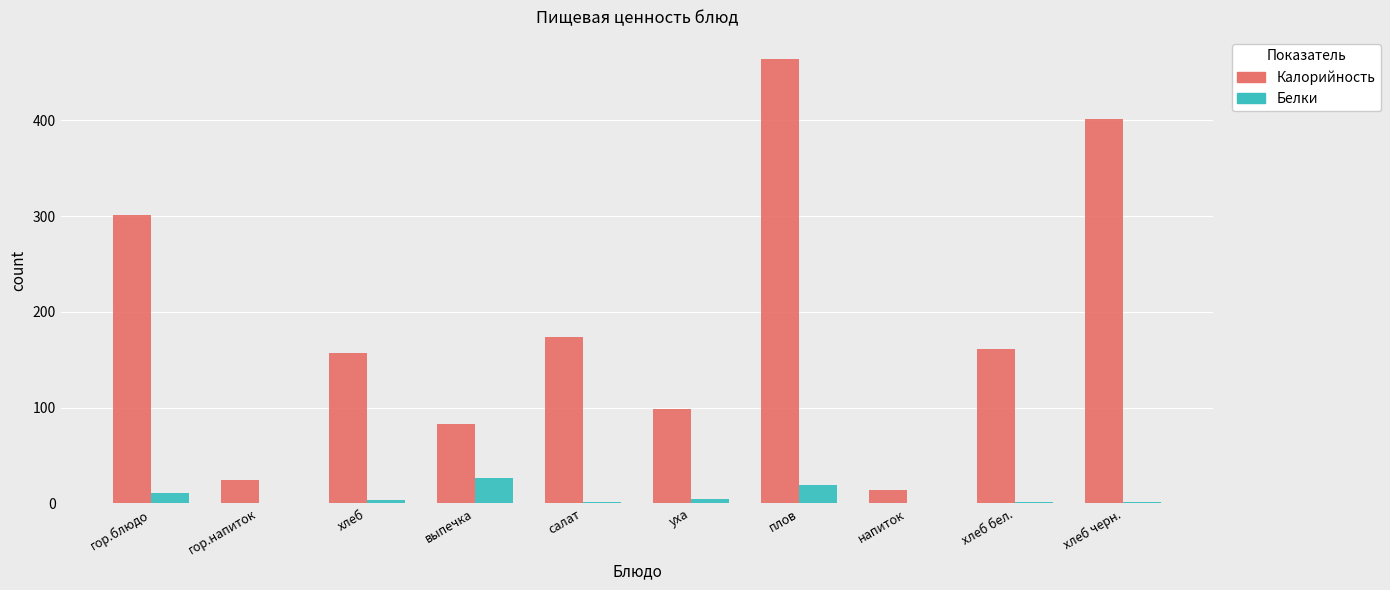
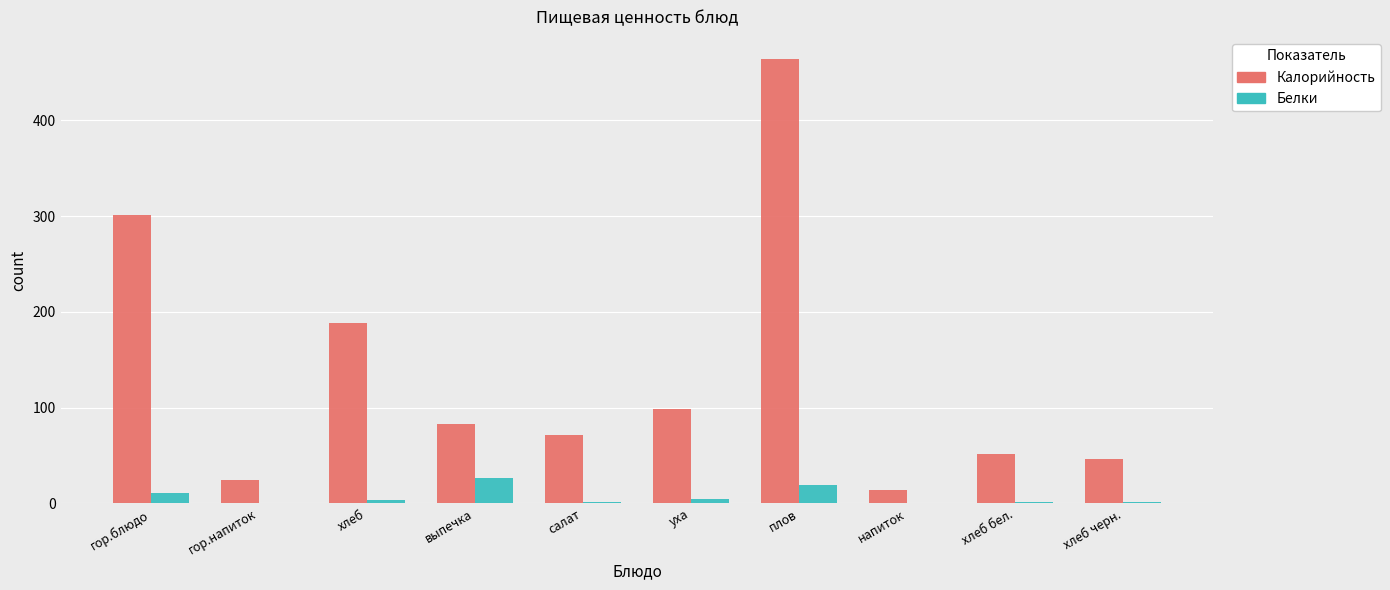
Калорийность, хлеб: 160 -> 190
Калорийность, салат: 170 -> 70
Калорийность, хлеб бел.: 160 -> 50
Калорийность, хлеб черн.: 400 -> 50
